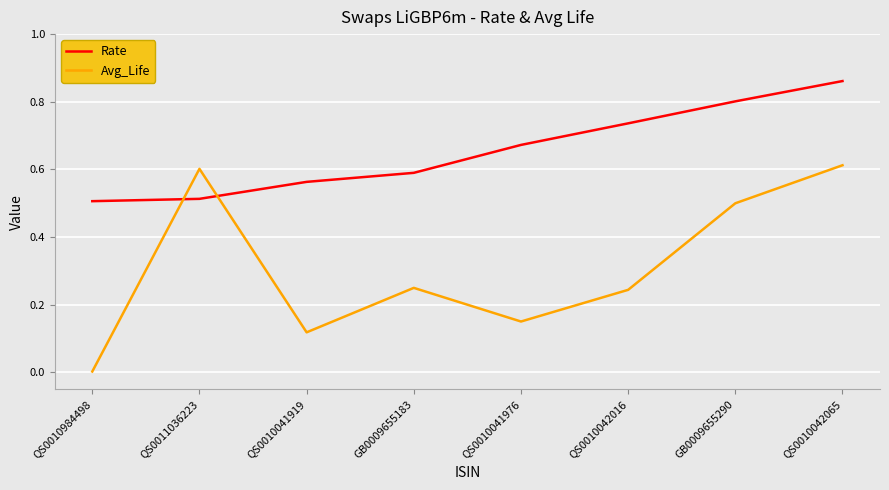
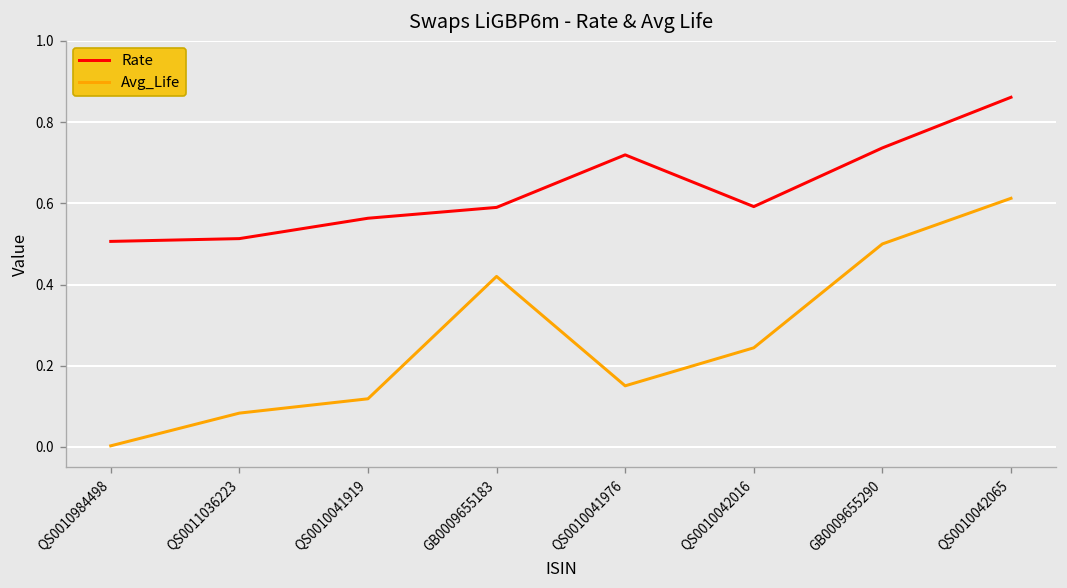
Avg_Life, QS0011036223: 0.60 -> 0.08
Avg_Life, GB0009655183: 0.25 -> 0.42
Rate, QS0010041976: 0.67 -> 0.72
Rate, QS0010042016: 0.74 -> 0.59
Rate, GB0009655290: 0.80 -> 0.74
